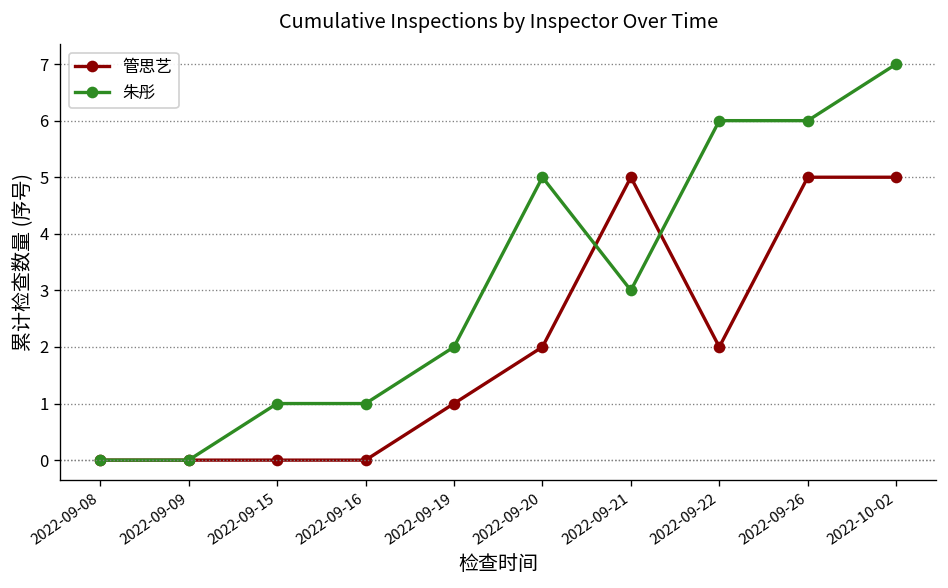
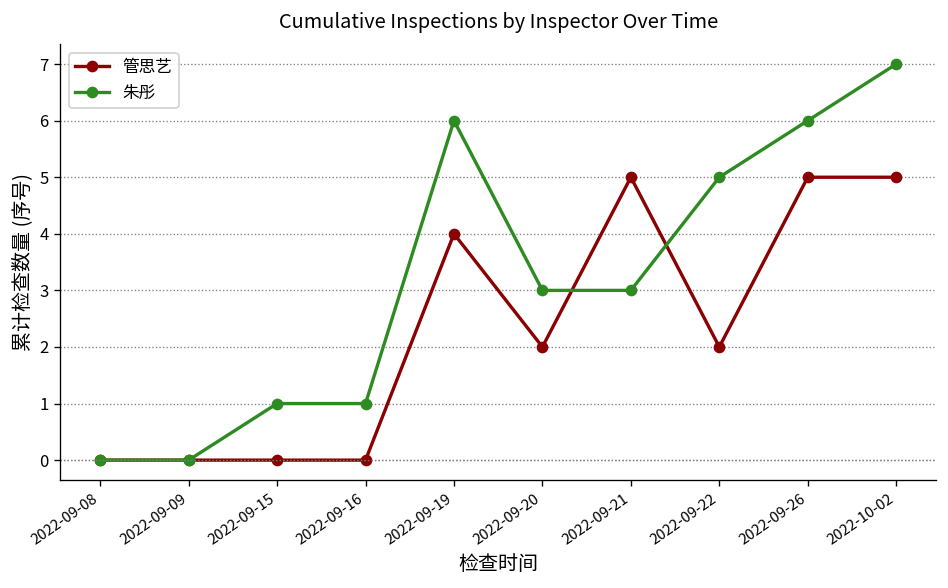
管思艺, 2022-09-19: 1 -> 4
朱彤, 2022-09-19: 2 -> 6
朱彤, 2022-09-20: 5 -> 3
朱彤, 2022-09-22: 6 -> 5
